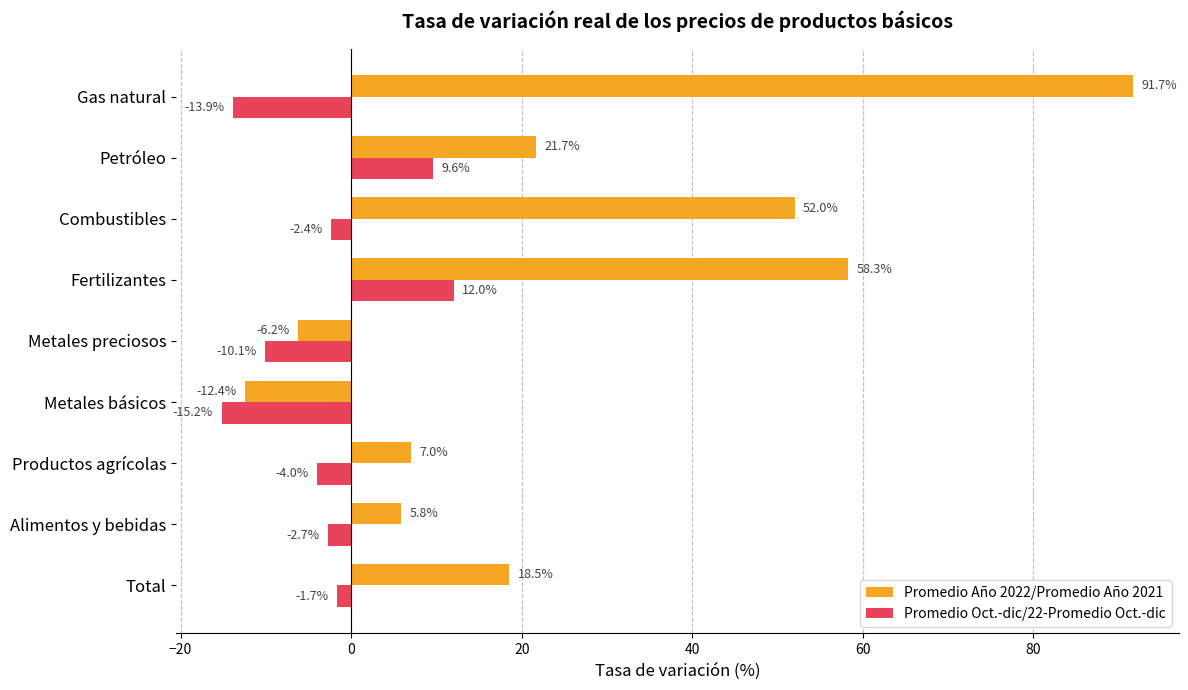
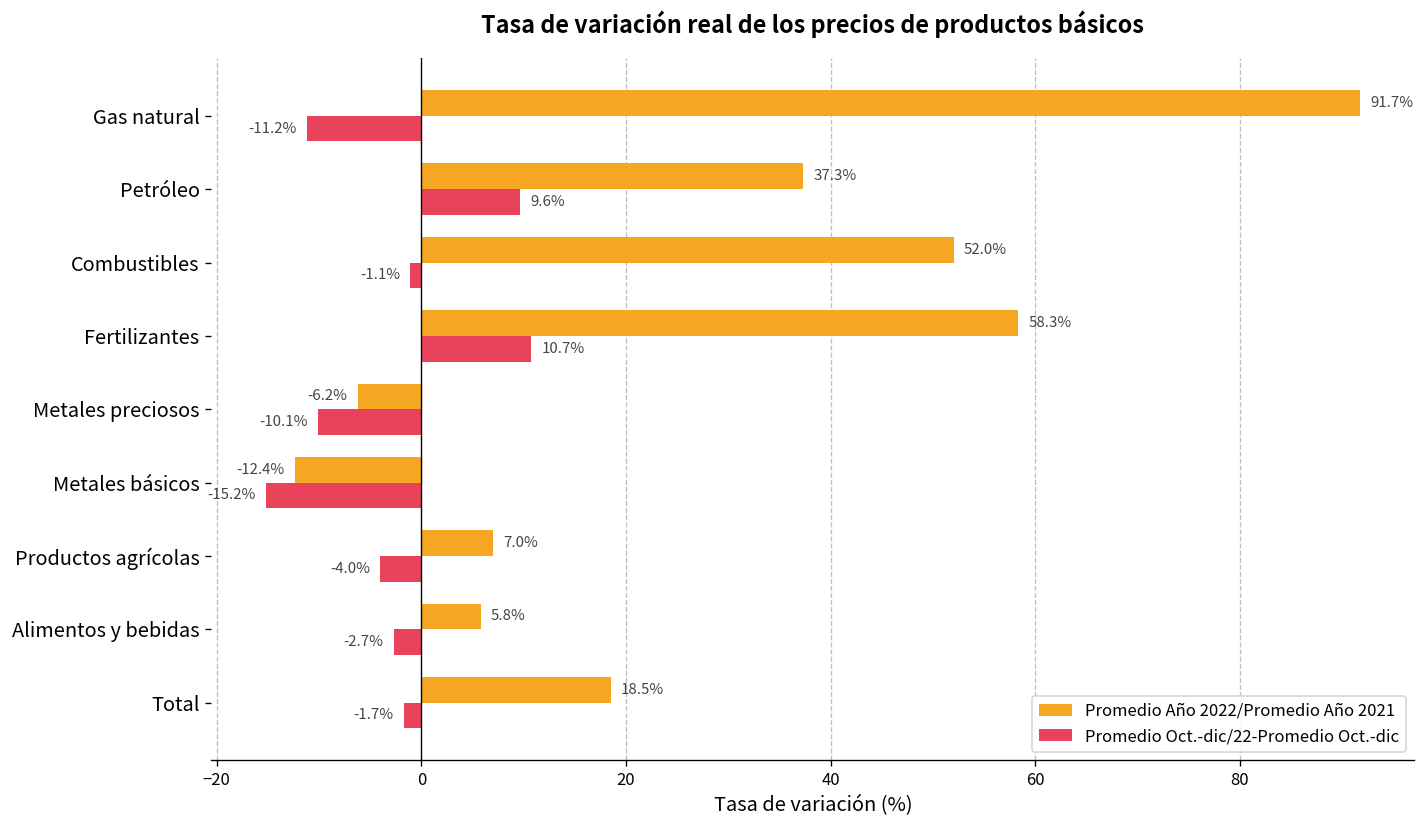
Promedio Oct.-dic/22-Promedio Oct.-dic, Gas natural: -13.9% -> -11.2%
Promedio Año 2022/Promedio Año 2021, Petróleo: 21.7% -> 37.3%
Promedio Oct.-dic/22-Promedio Oct.-dic, Combustibles: -2.4% -> -1.1%
Promedio Oct.-dic/22-Promedio Oct.-dic, Fertilizantes: 12.0% -> 10.7%
